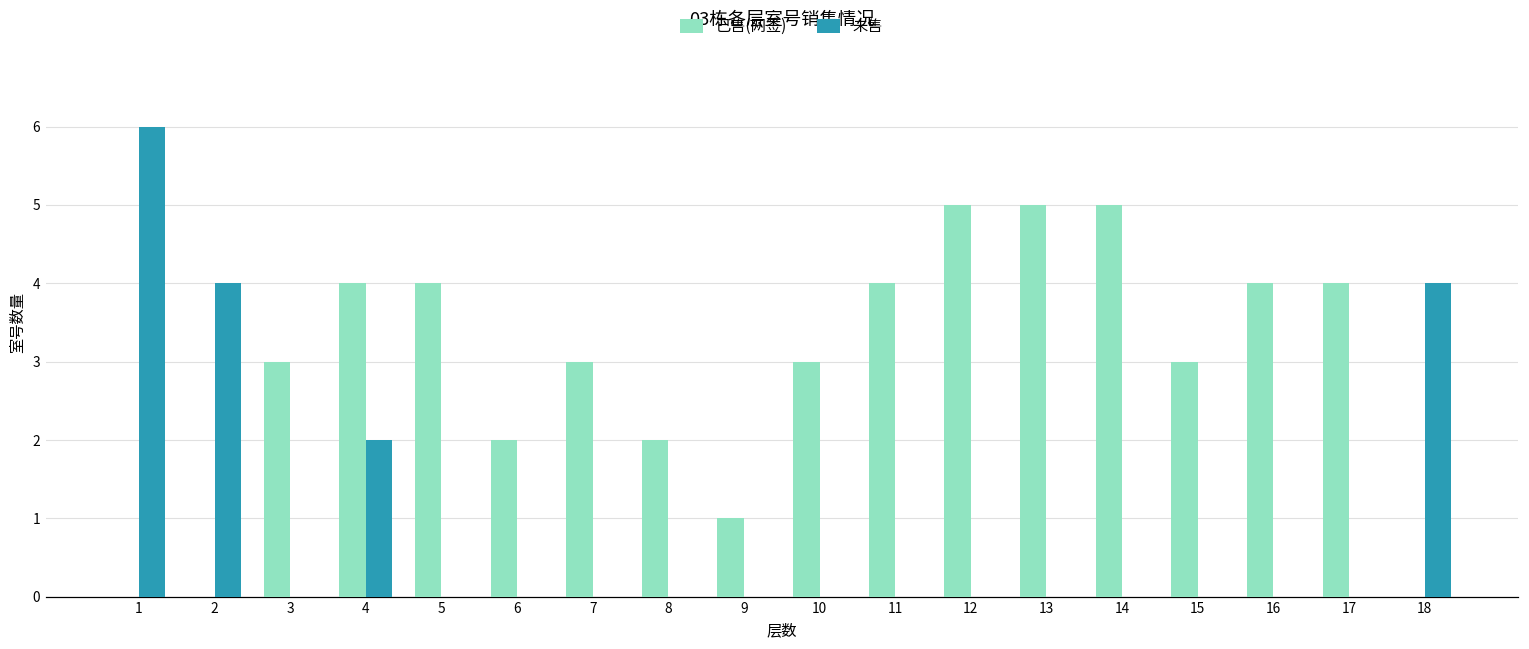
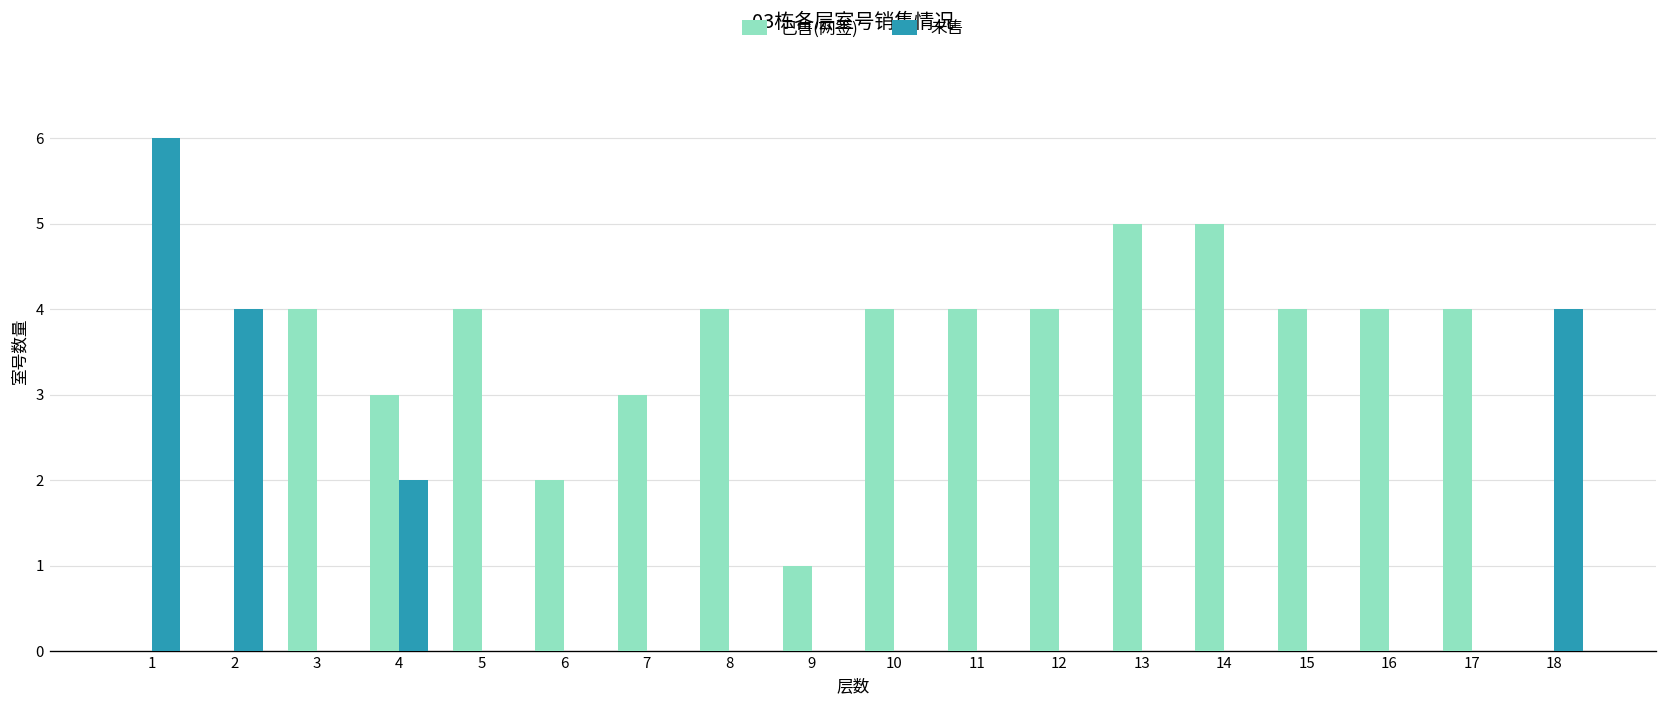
已售(网签), 3: 3 -> 4
已售(网签), 4: 4 -> 3
已售(网签), 8: 2 -> 4
已售(网签), 10: 3 -> 4
已售(网签), 12: 5 -> 4
已售(网签), 15: 3 -> 4
